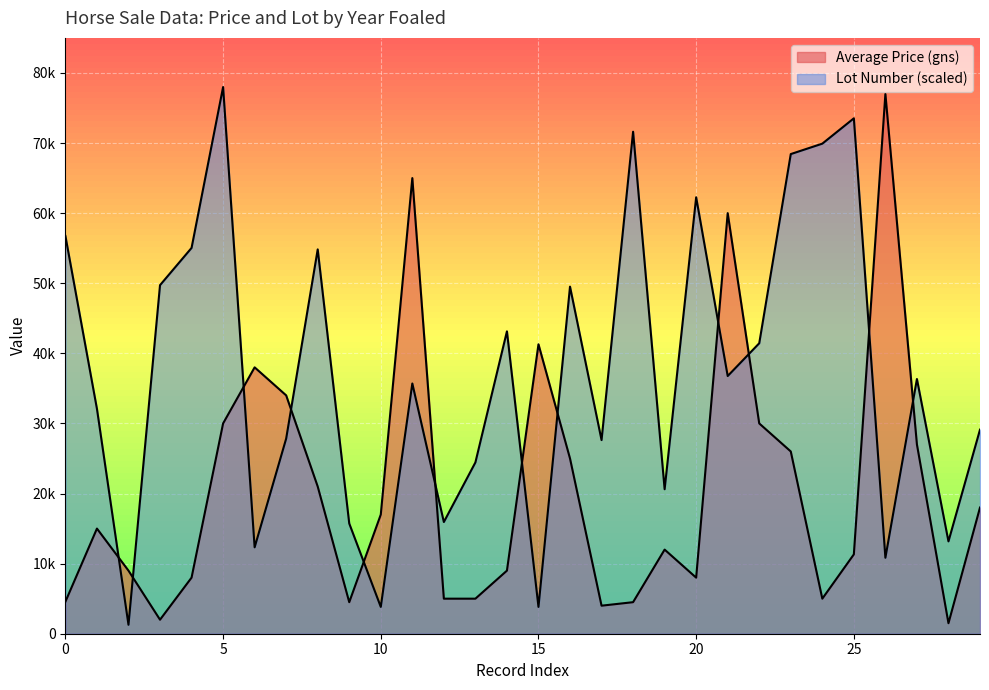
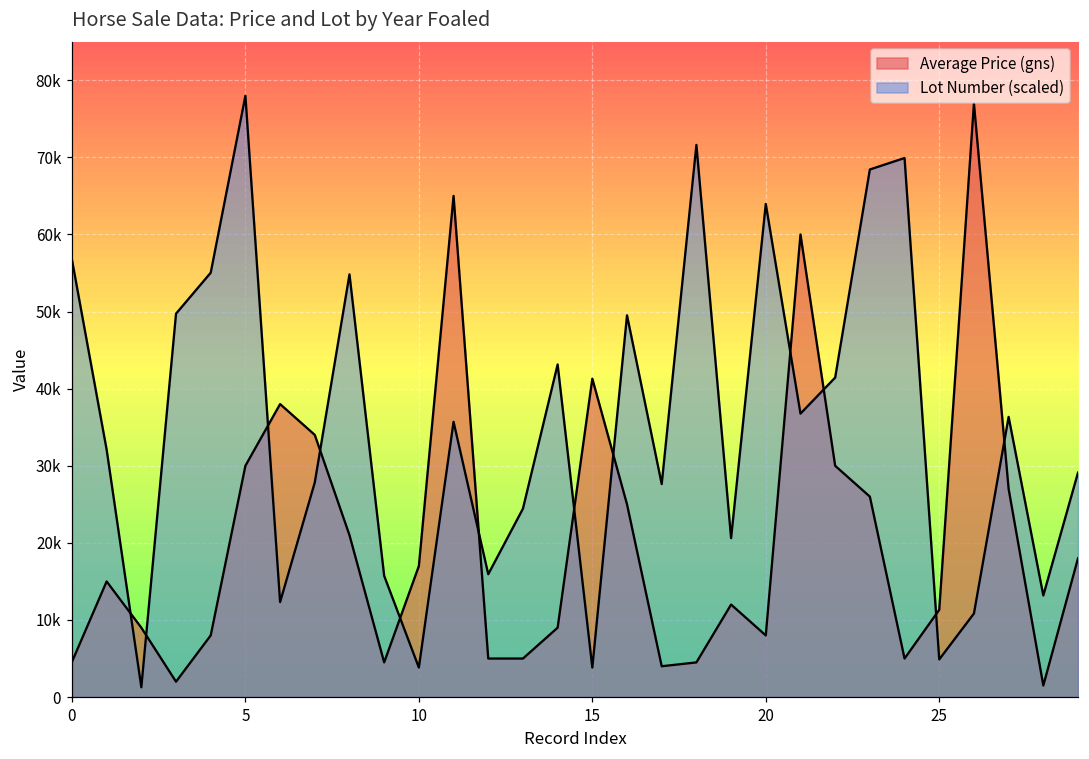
Lot Number (scaled), 20: 62000 -> 64000
Lot Number (scaled), 25: 74000 -> 5000
